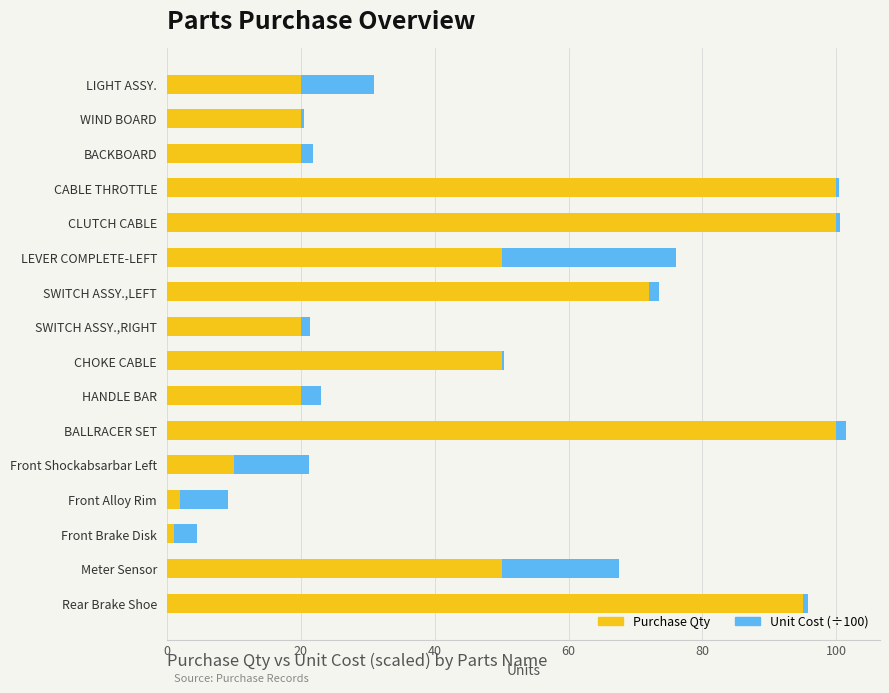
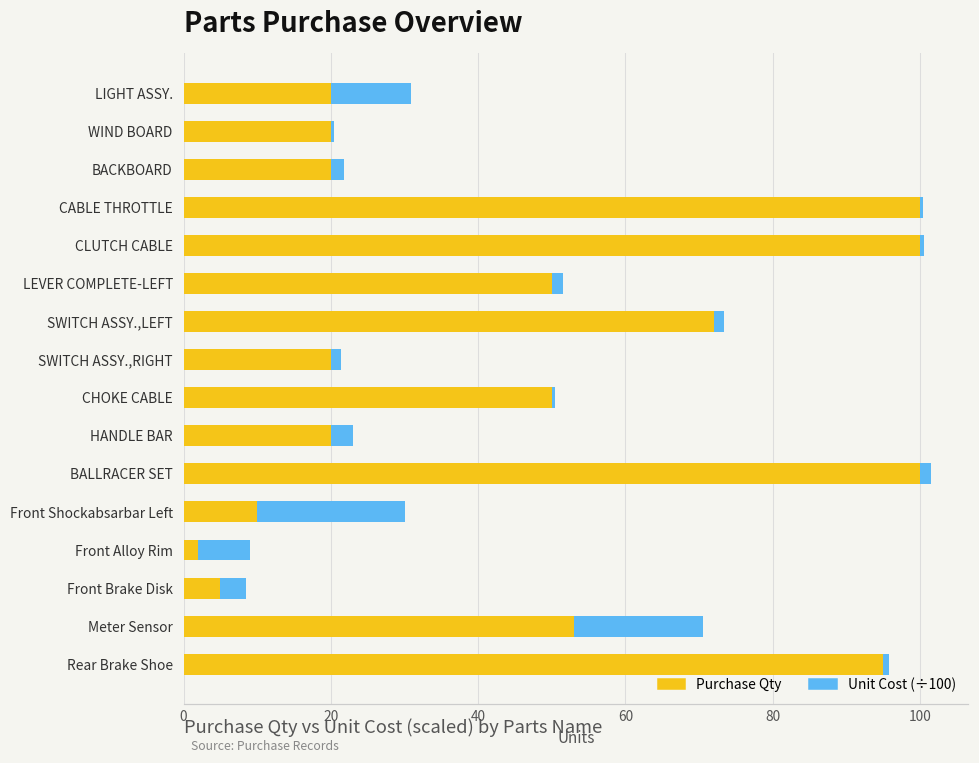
Unit Cost (÷100), LEVER COMPLETE-LEFT: 26 -> 2
Unit Cost (÷100), Front Shockabsarbar Left: 11 -> 20
Purchase Qty, Front Brake Disk: 1 -> 5
Purchase Qty, Meter Sensor: 50 -> 53
